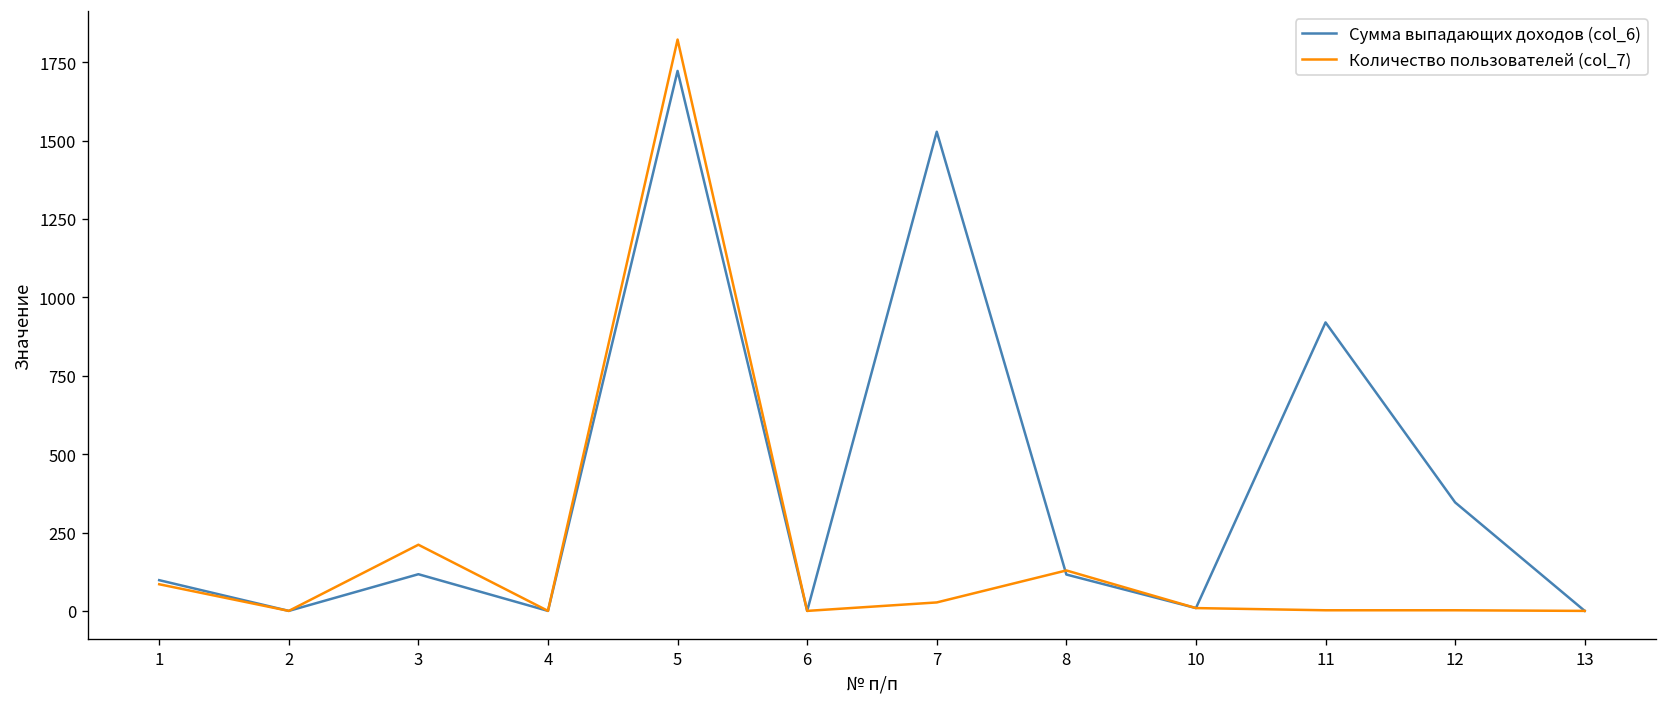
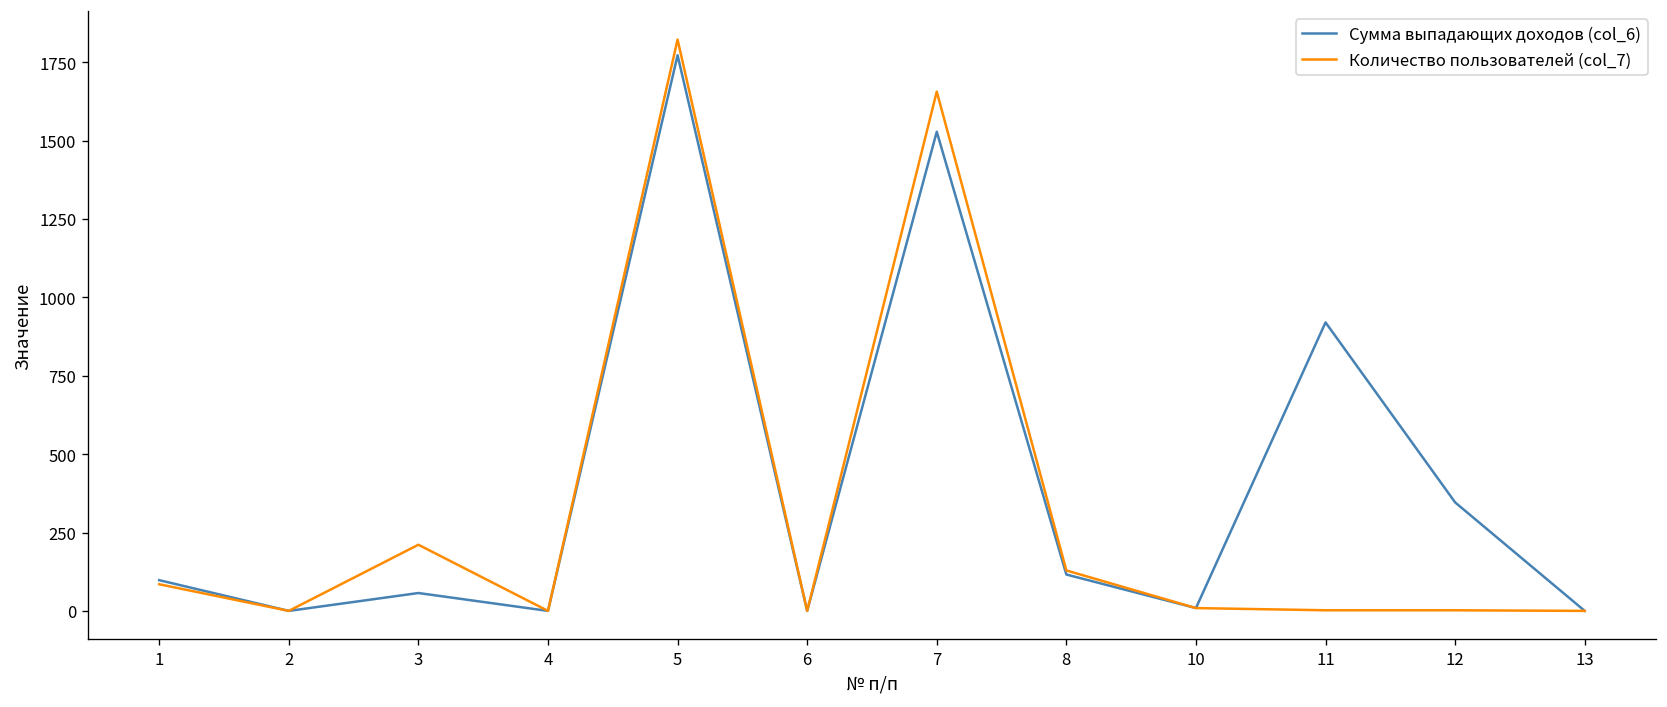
Сумма выпадающих доходов (col_6), 3: 120 -> 60
Сумма выпадающих доходов (col_6), 5: 1720 -> 1770
Количество пользователей (col_7), 7: 30 -> 1660
